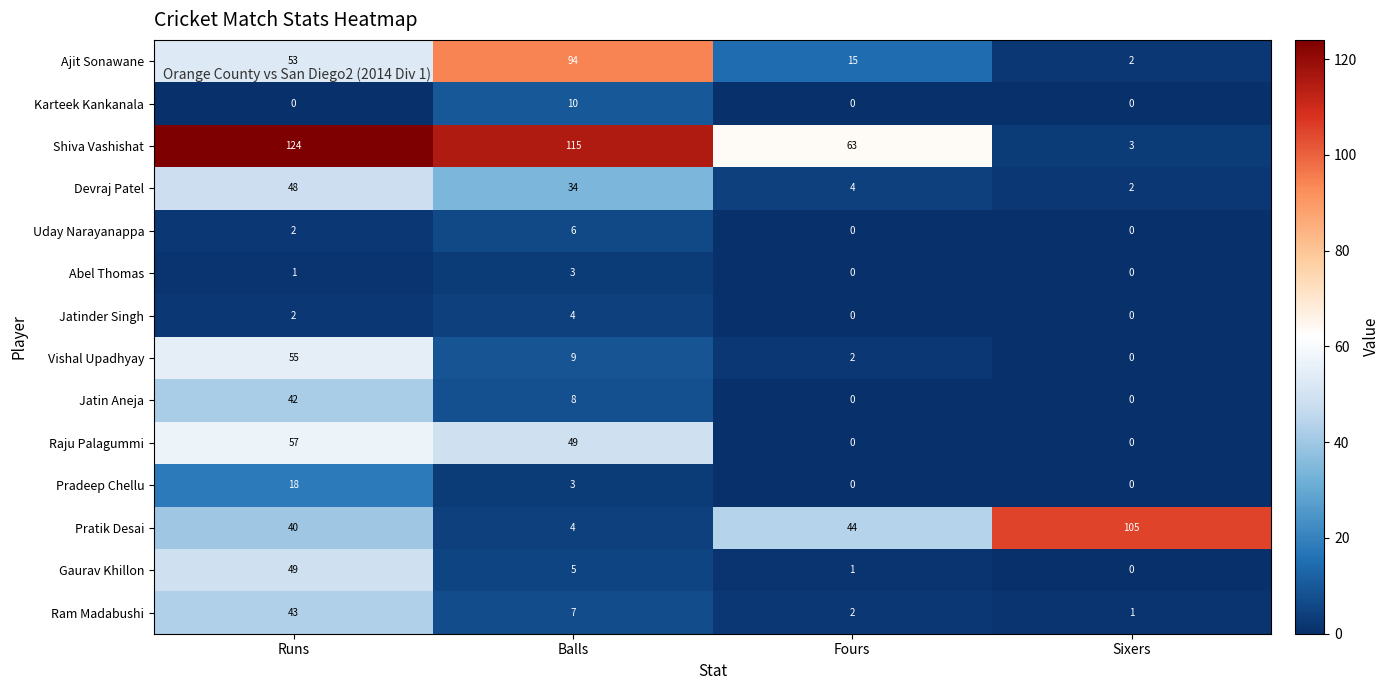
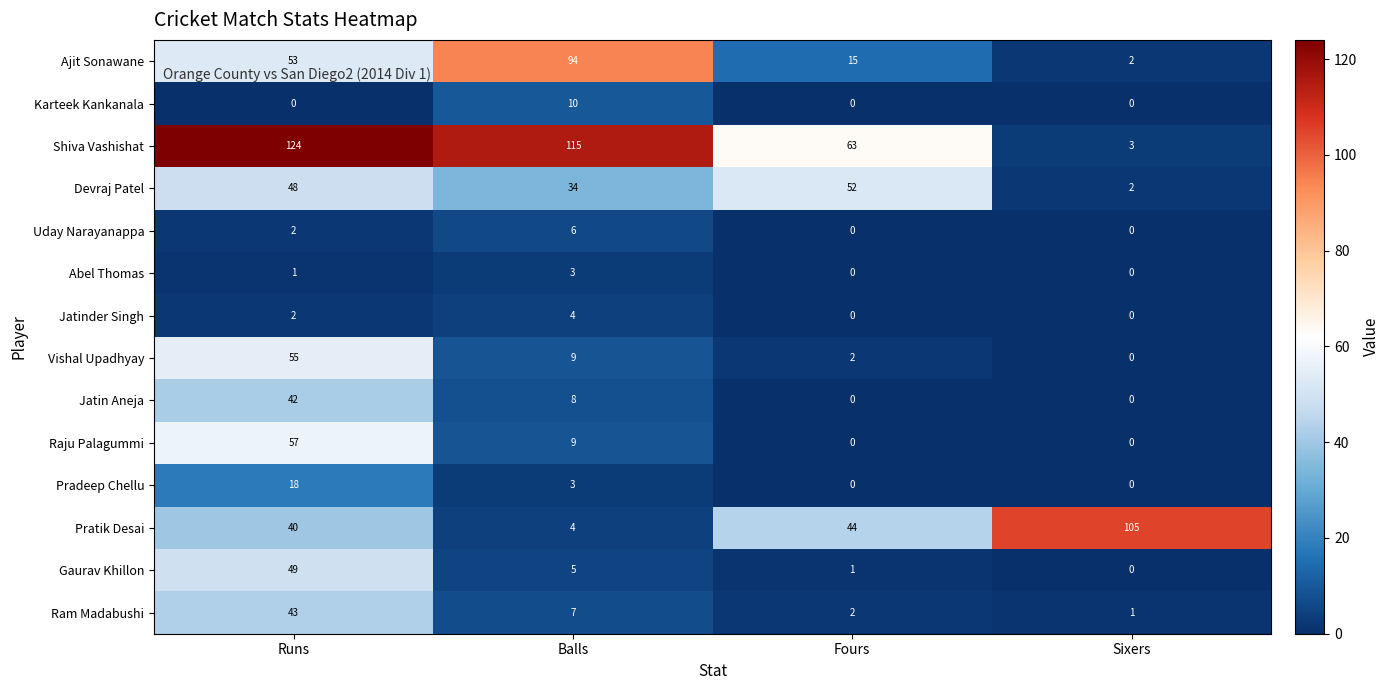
Devraj Patel, Fours: 4 -> 52
Raju Palagummi, Balls: 49 -> 9
